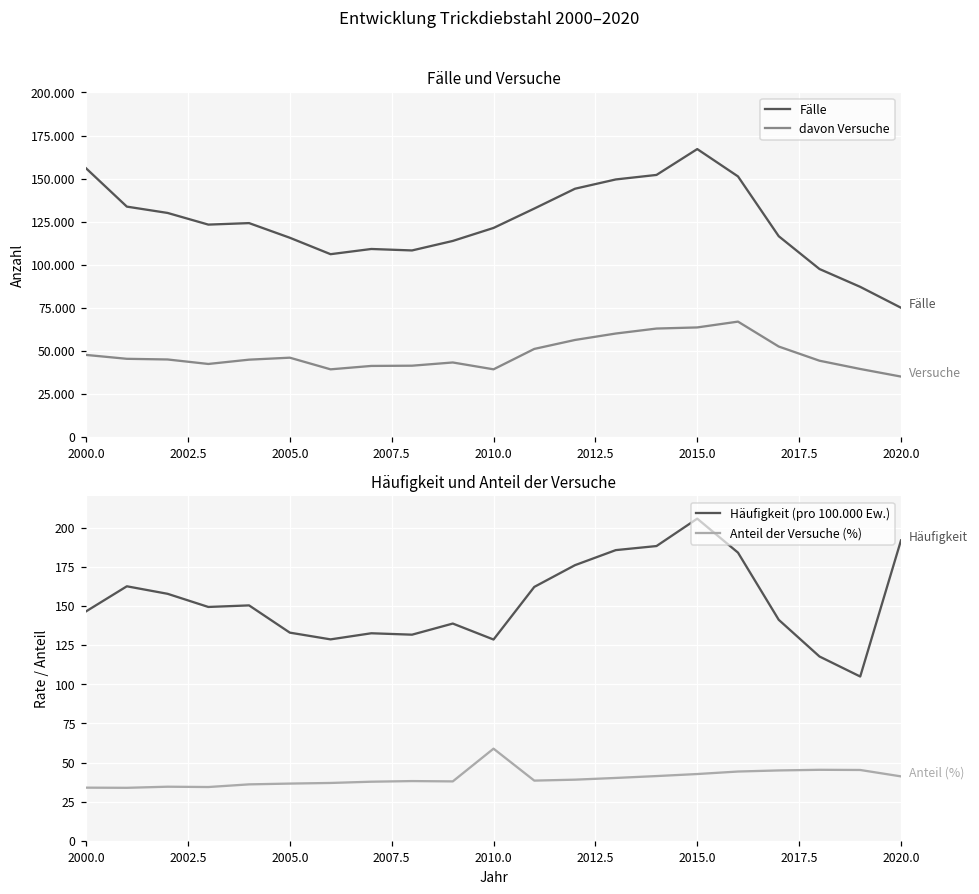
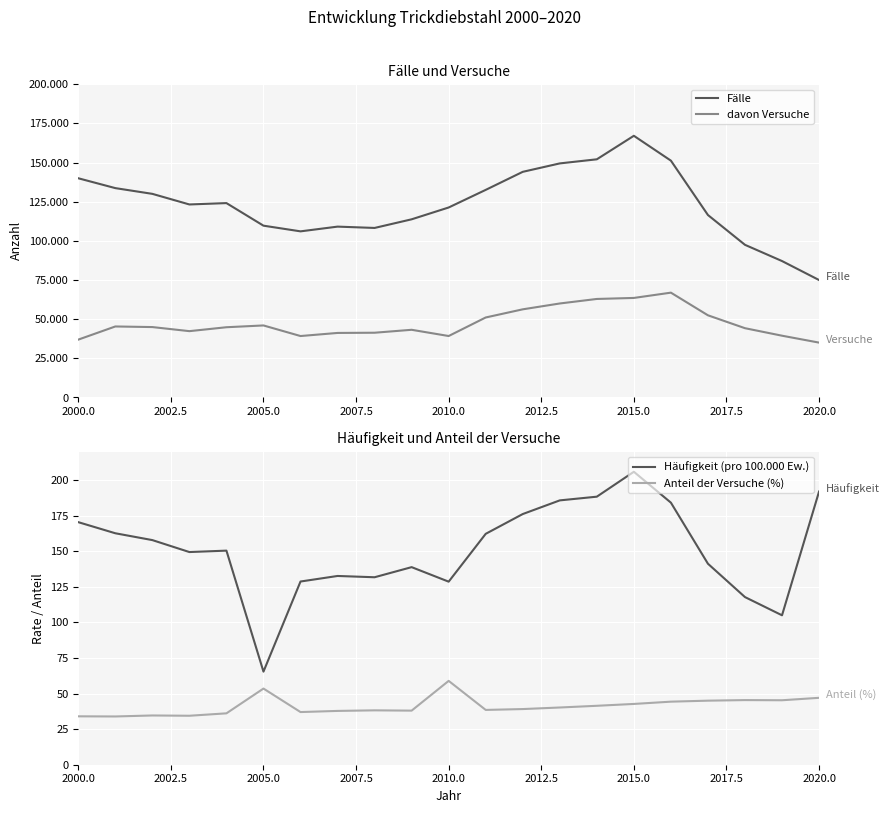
Fälle und Versuche, Fälle, 2000.0: 156 -> 140
Fälle und Versuche, davon Versuche, 2000.0: 48 -> 37
Fälle und Versuche, Fälle, 2005.0: 116 -> 110
Häufigkeit und Anteil der Versuche, Häufigkeit (pro 100.000 Ew.), 2000.0: 147 -> 170
Häufigkeit und Anteil der Versuche, Häufigkeit (pro 100.000 Ew.), 2005.0: 133 -> 65
Häufigkeit und Anteil der Versuche, Anteil der Versuche (%), 2005.0: 37 -> 54
Häufigkeit und Anteil der Versuche, Anteil der Versuche (%), 2020.0: 41 -> 47
